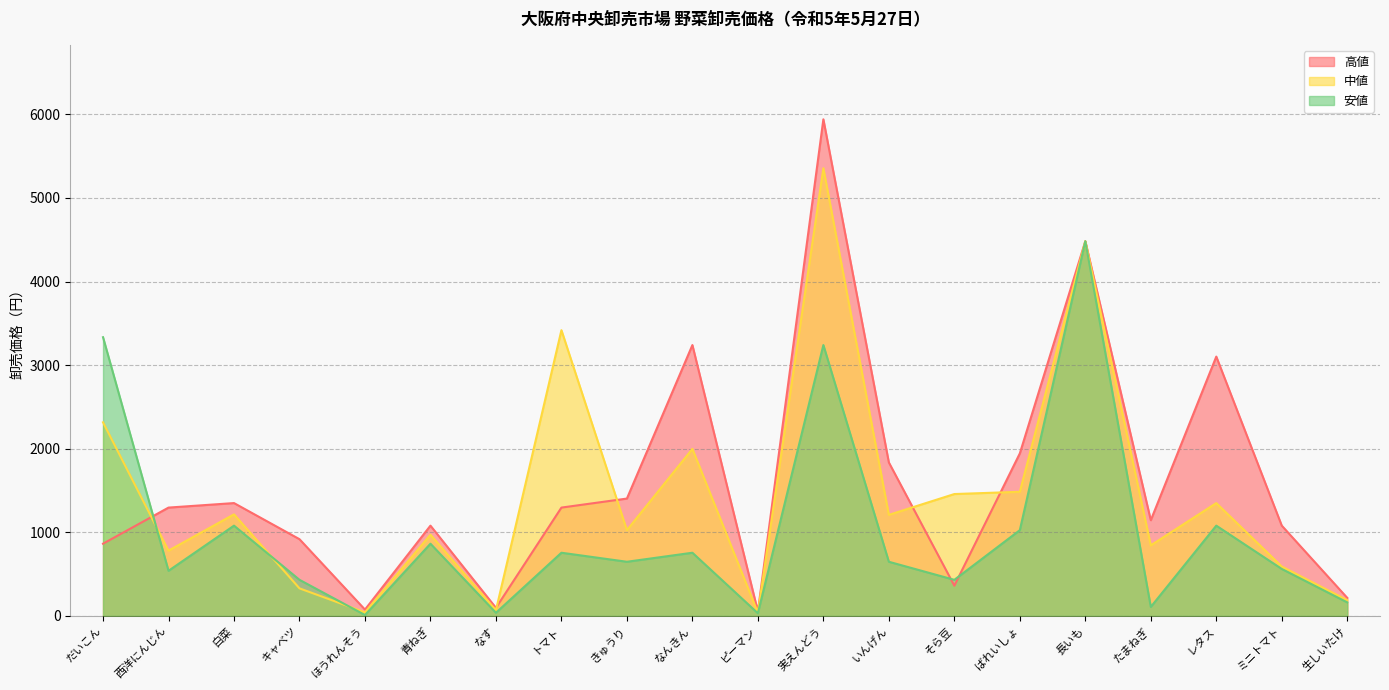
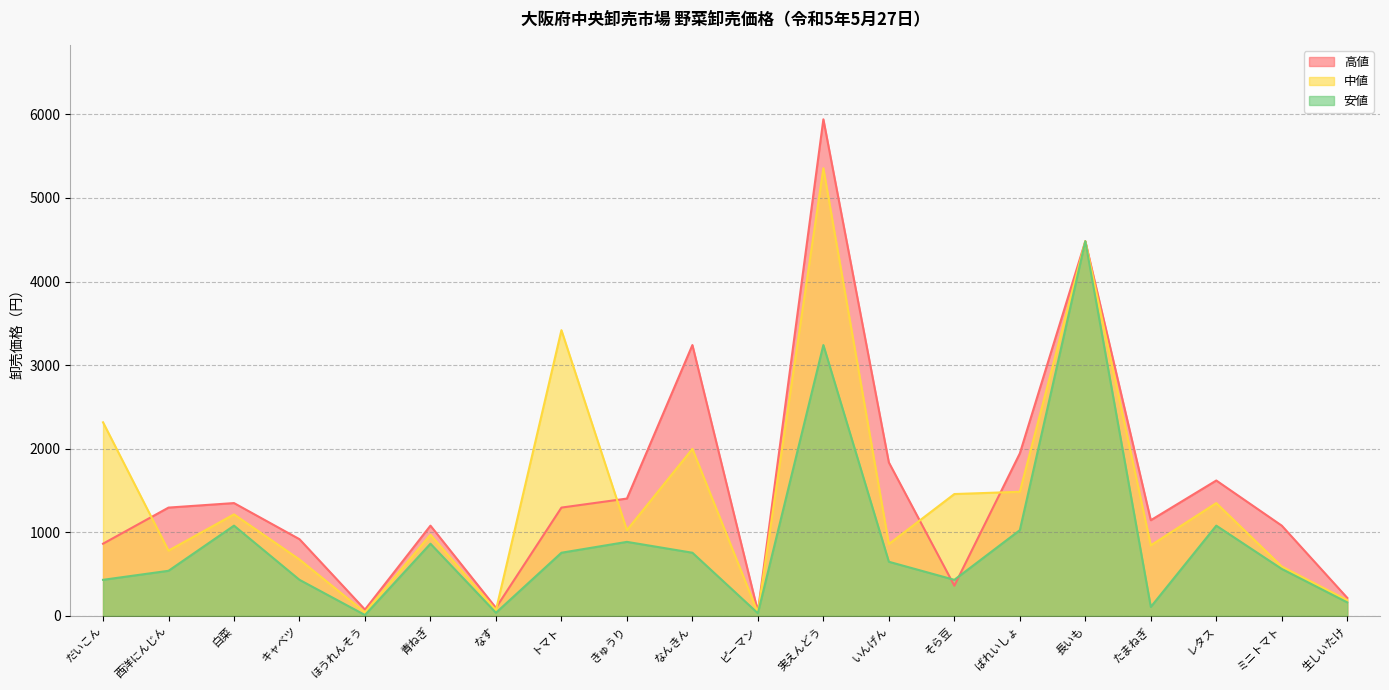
安値, だいこん: 3300 -> 400
中値, キャベツ: 300 -> 700
安値, きゅうり: 600 -> 900
中値, いんげん: 1200 -> 900
高値, レタス: 3100 -> 1600
